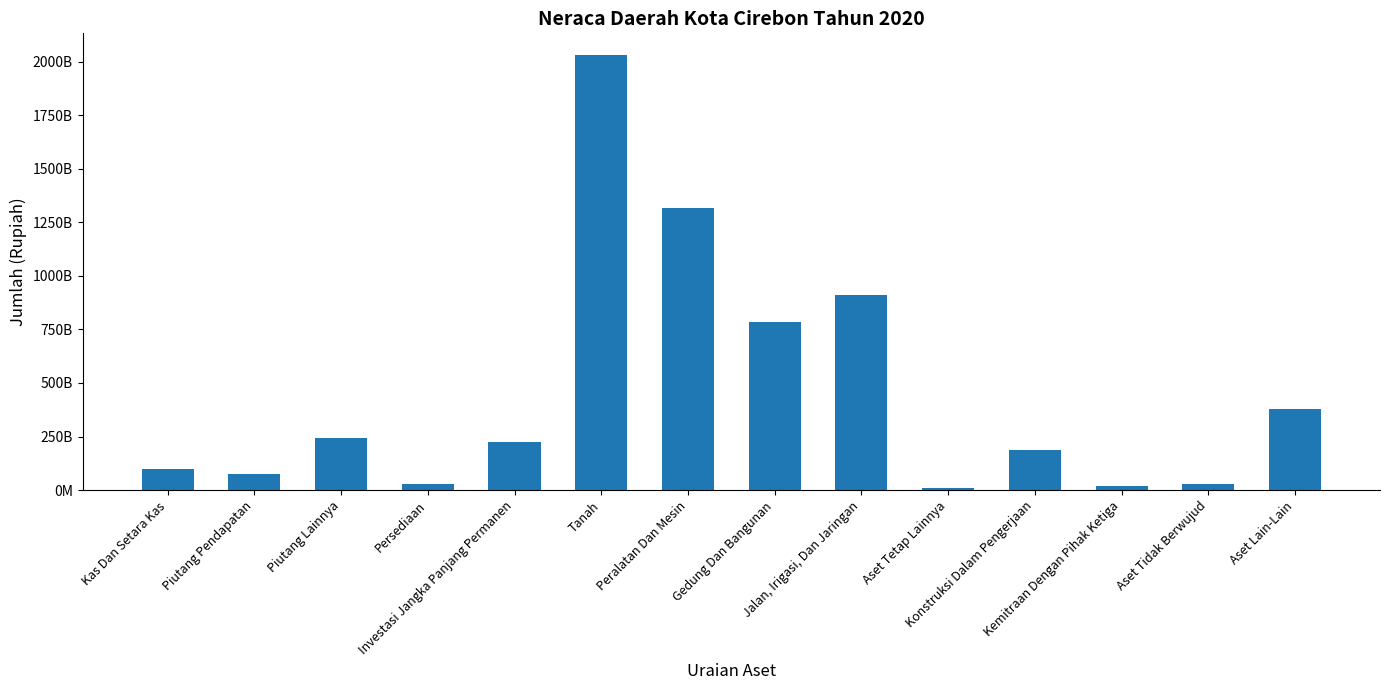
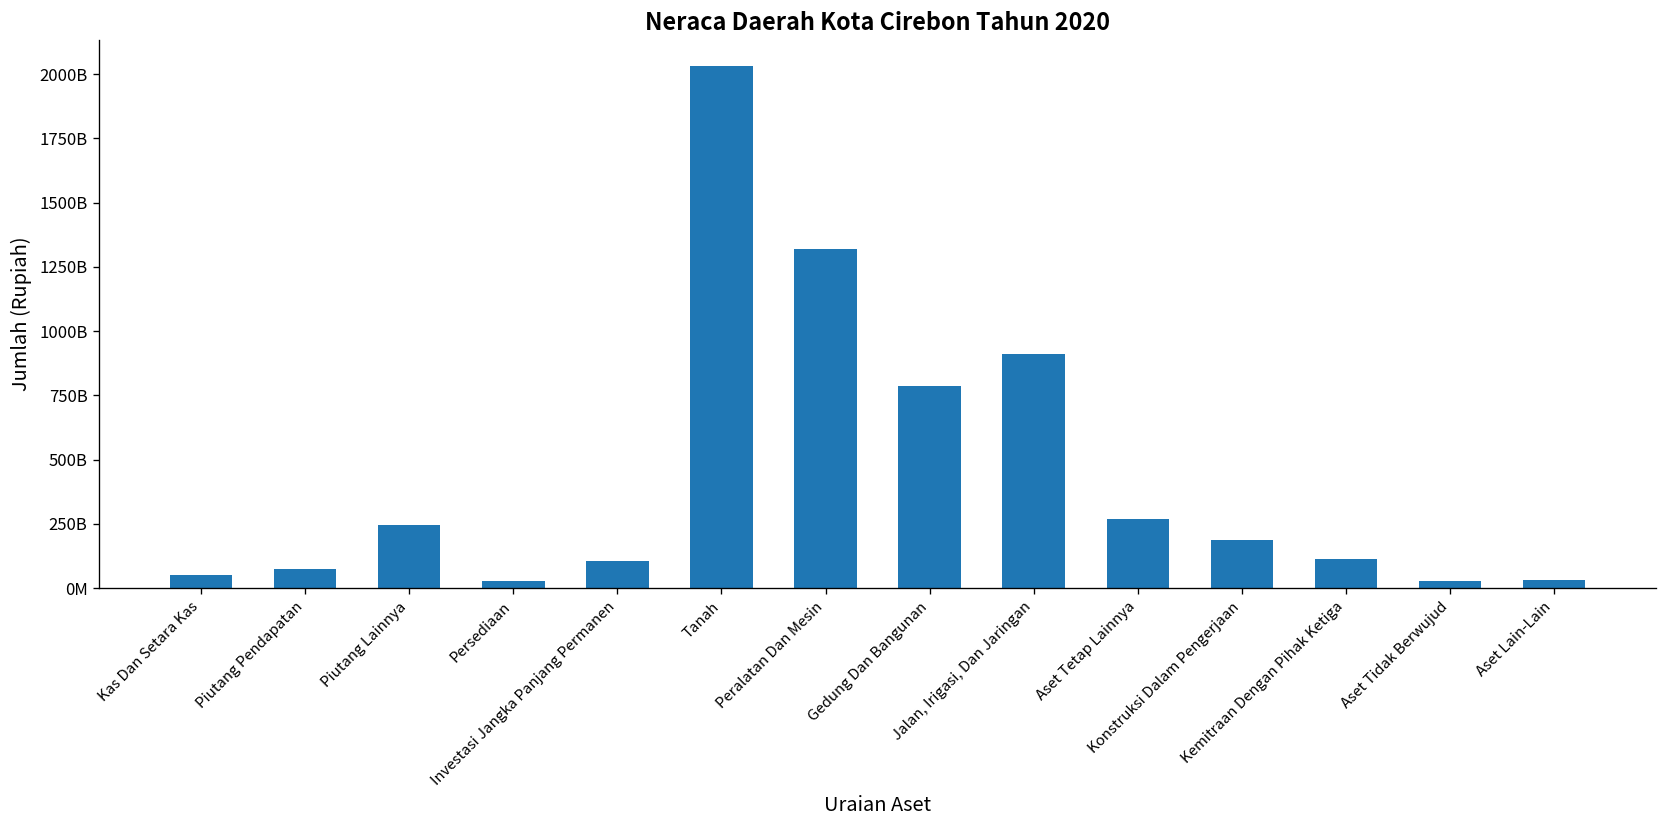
Kas Dan Setara Kas: 100000000000 -> 50000000000
Investasi Jangka Panjang Permanen: 220000000000 -> 100000000000
Aset Tetap Lainnya: 10000000000 -> 270000000000
Kemitraan Dengan Pihak Ketiga: 20000000000 -> 110000000000
Aset Lain-Lain: 380000000000 -> 30000000000
